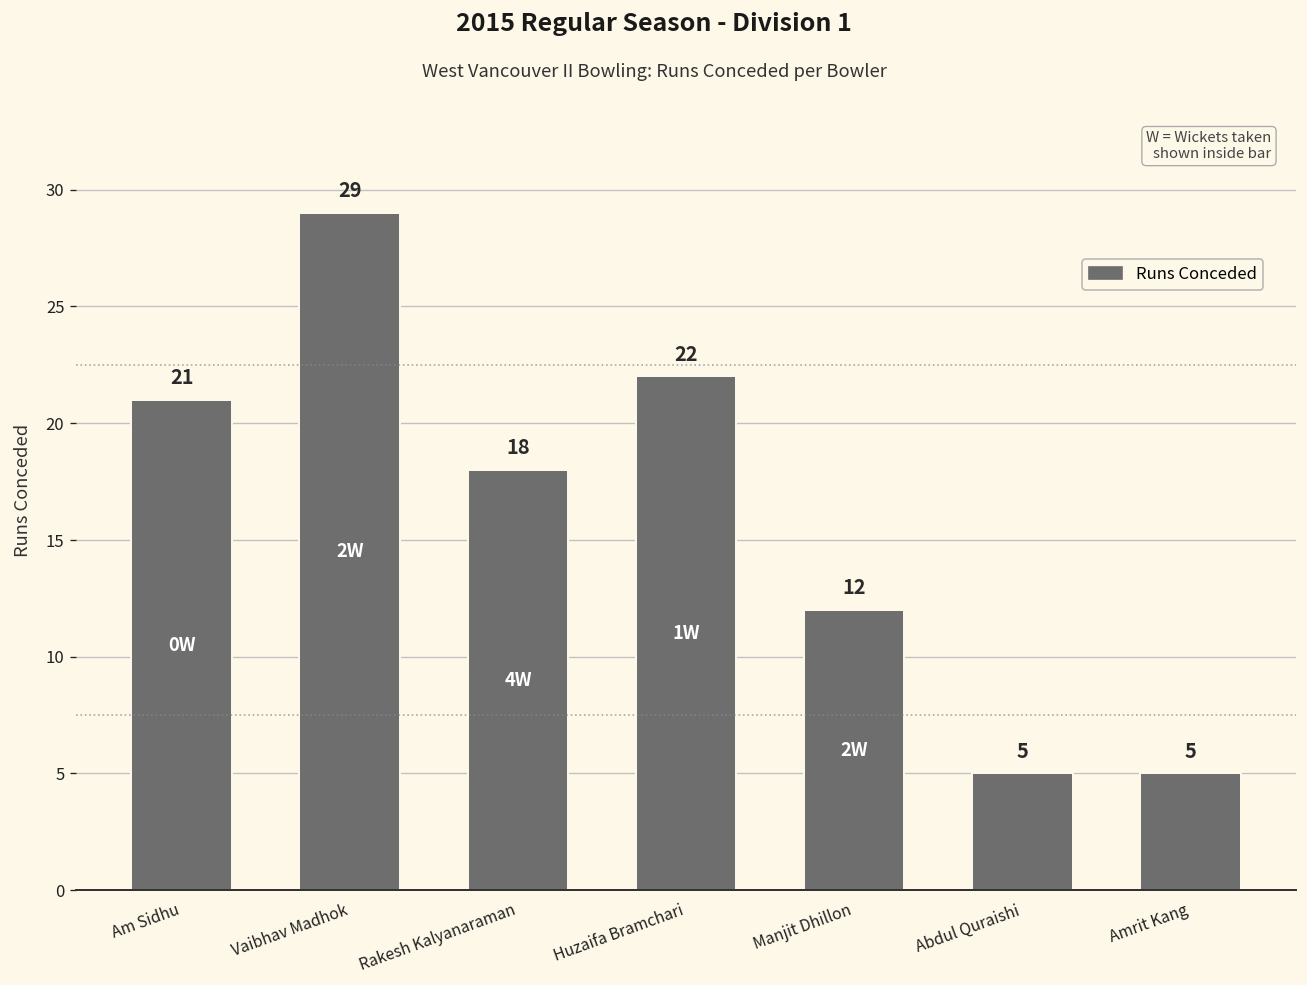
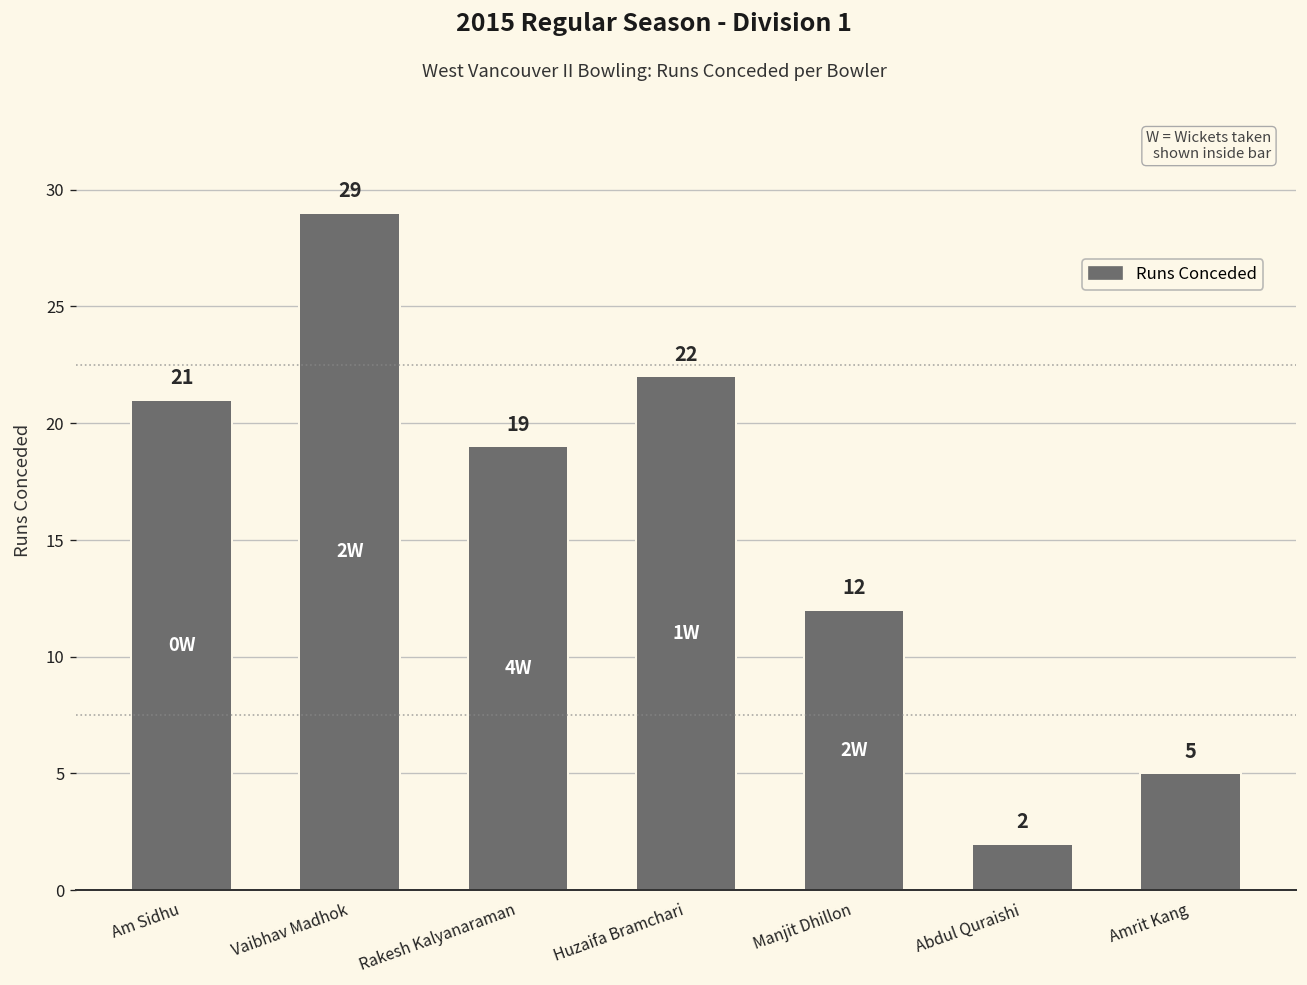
Rakesh Kalyanaraman: 18 -> 19
Abdul Quraishi: 5 -> 2
